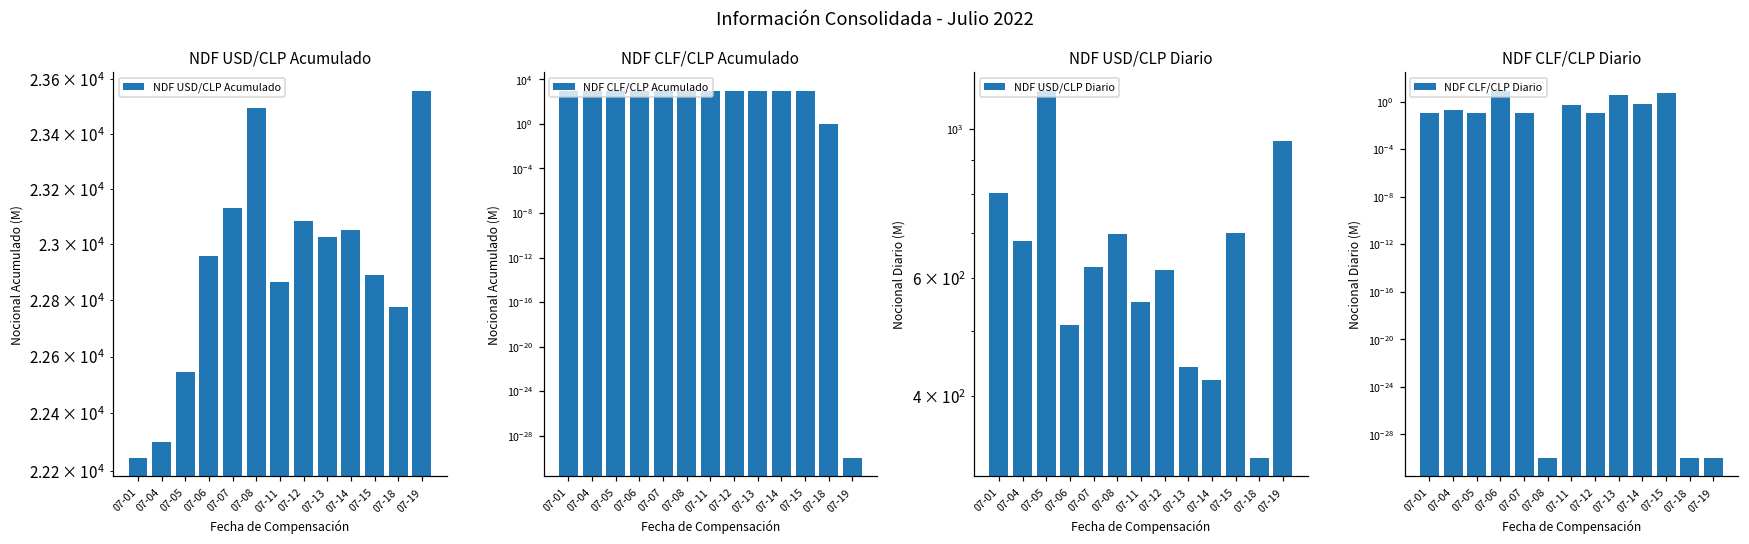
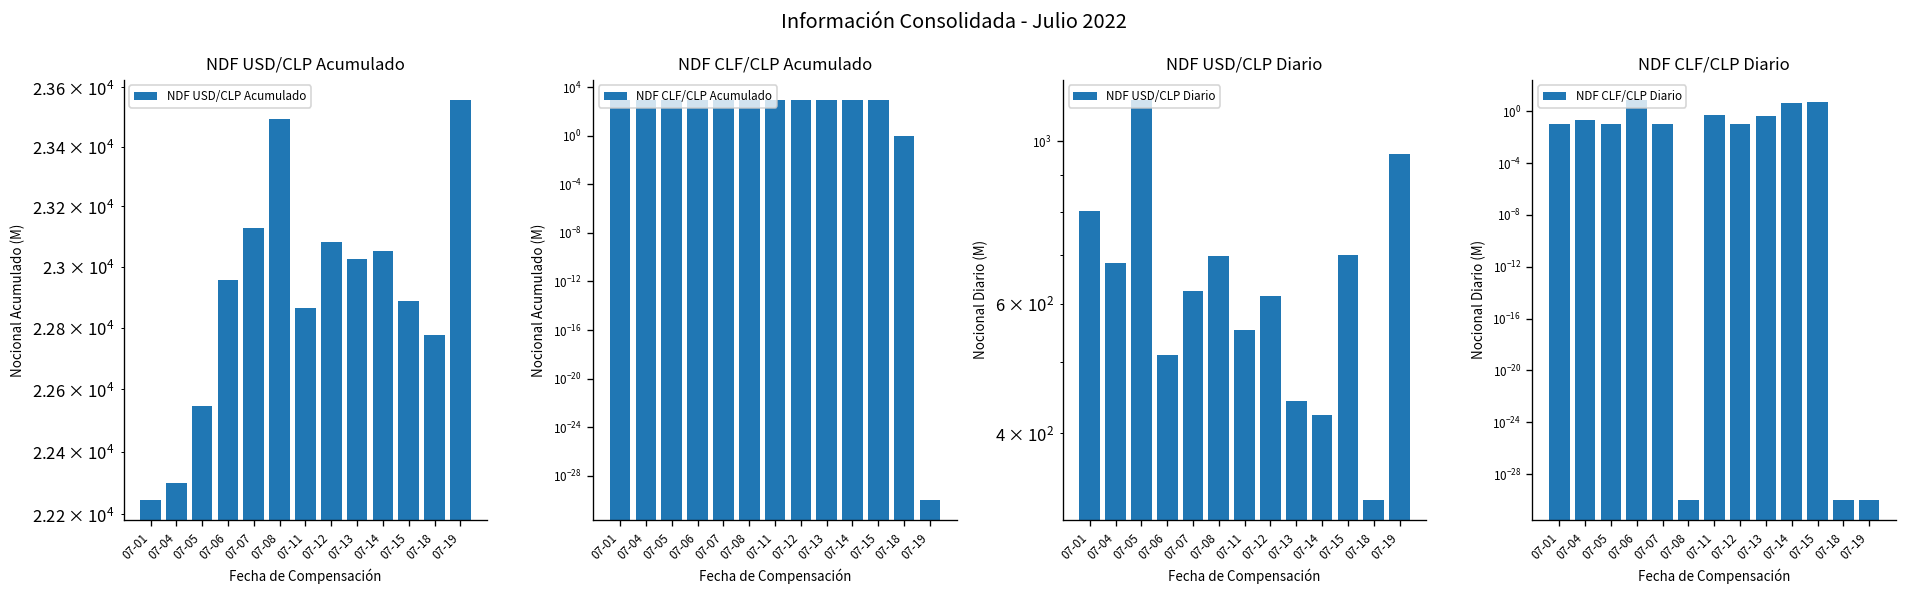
NDF CLF/CLP Diario, 07-13: 3 -> 0.4
NDF CLF/CLP Diario, 07-14: 1 -> 4
